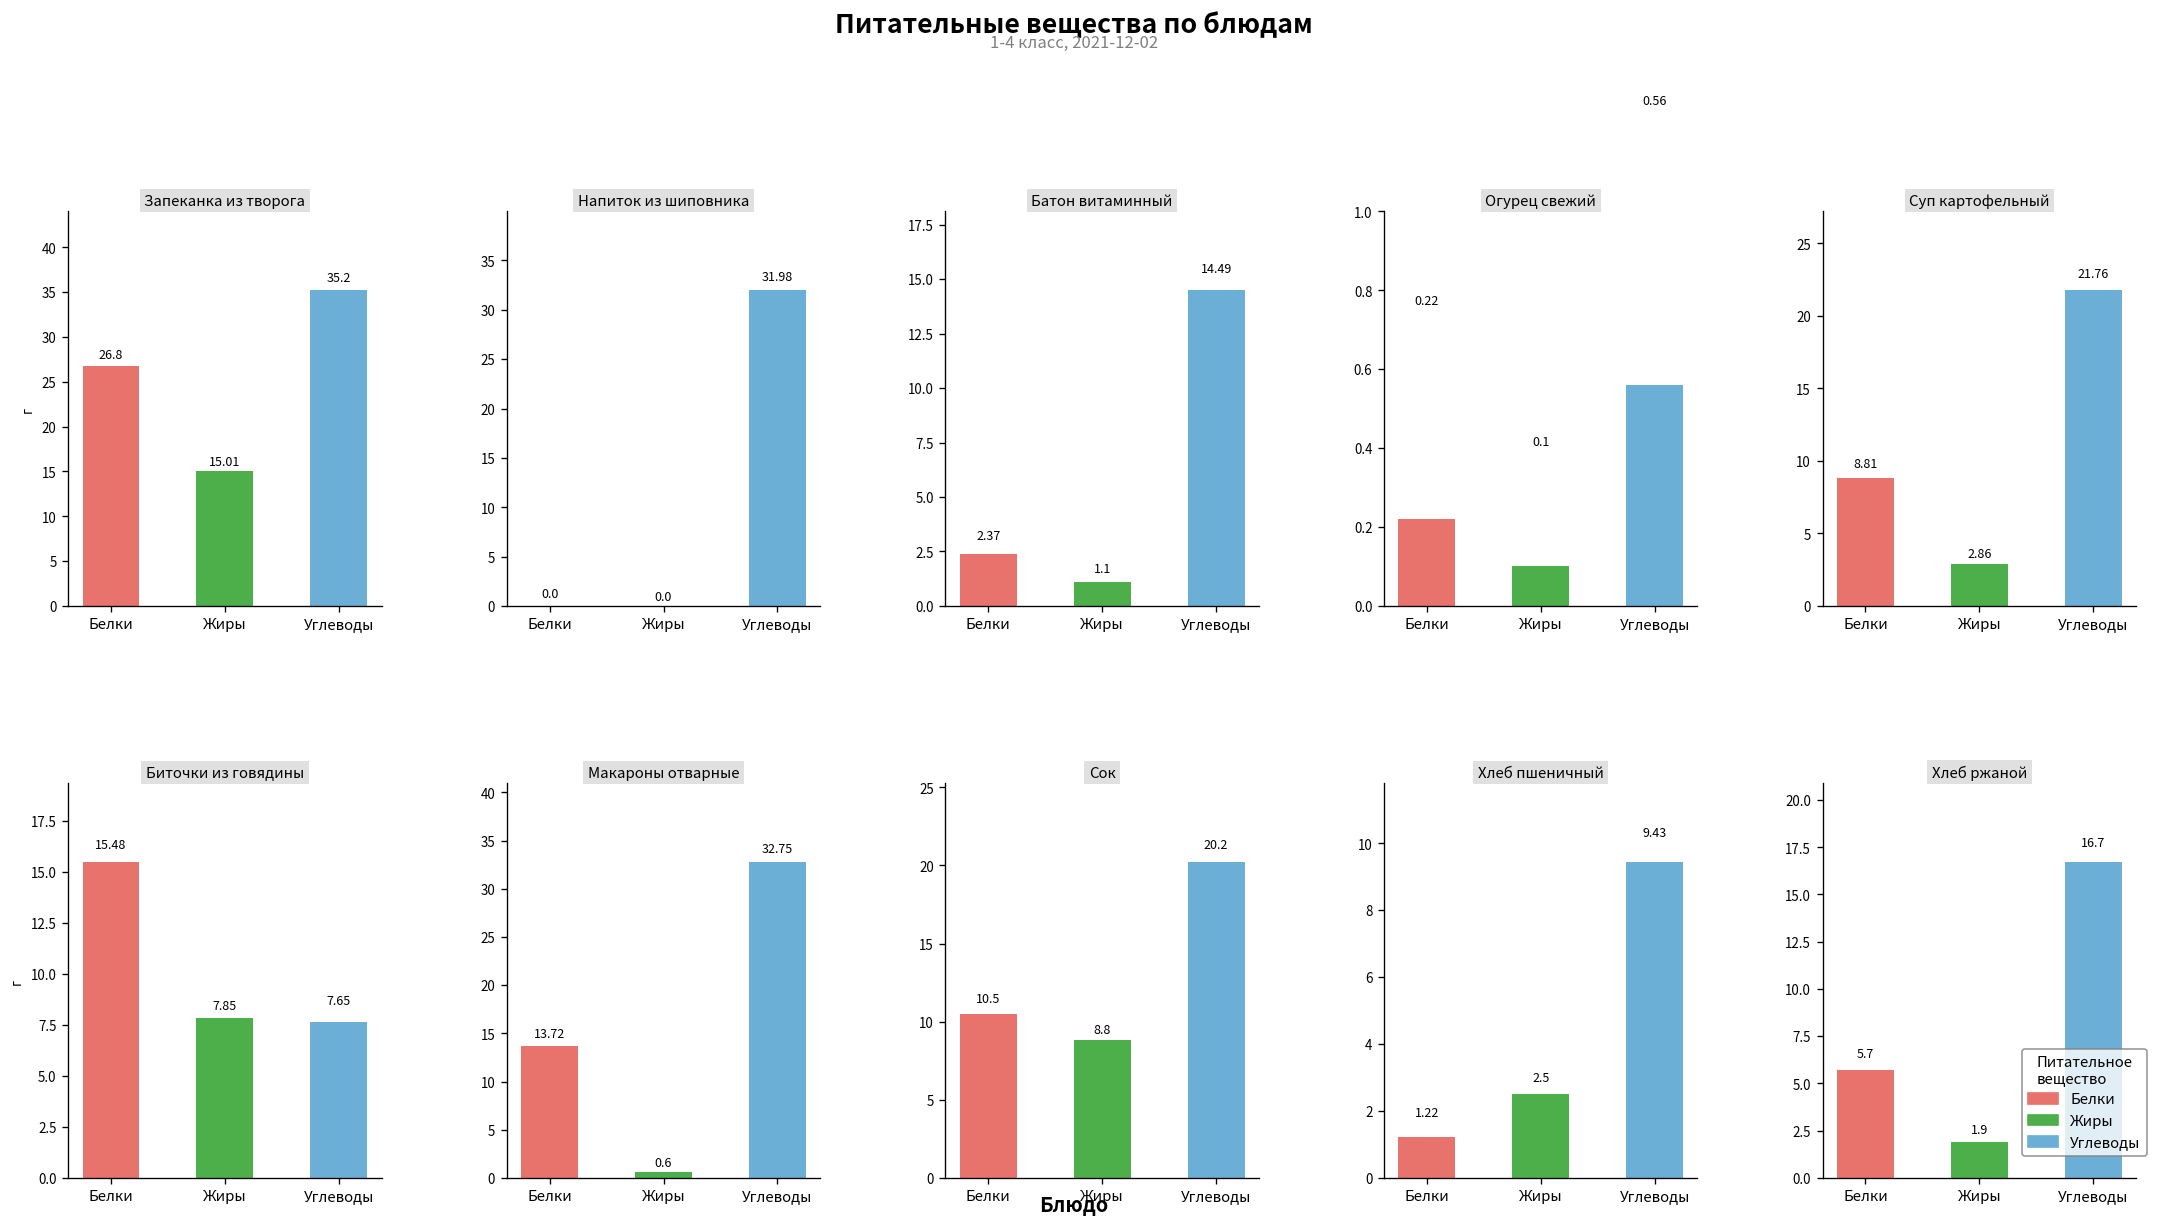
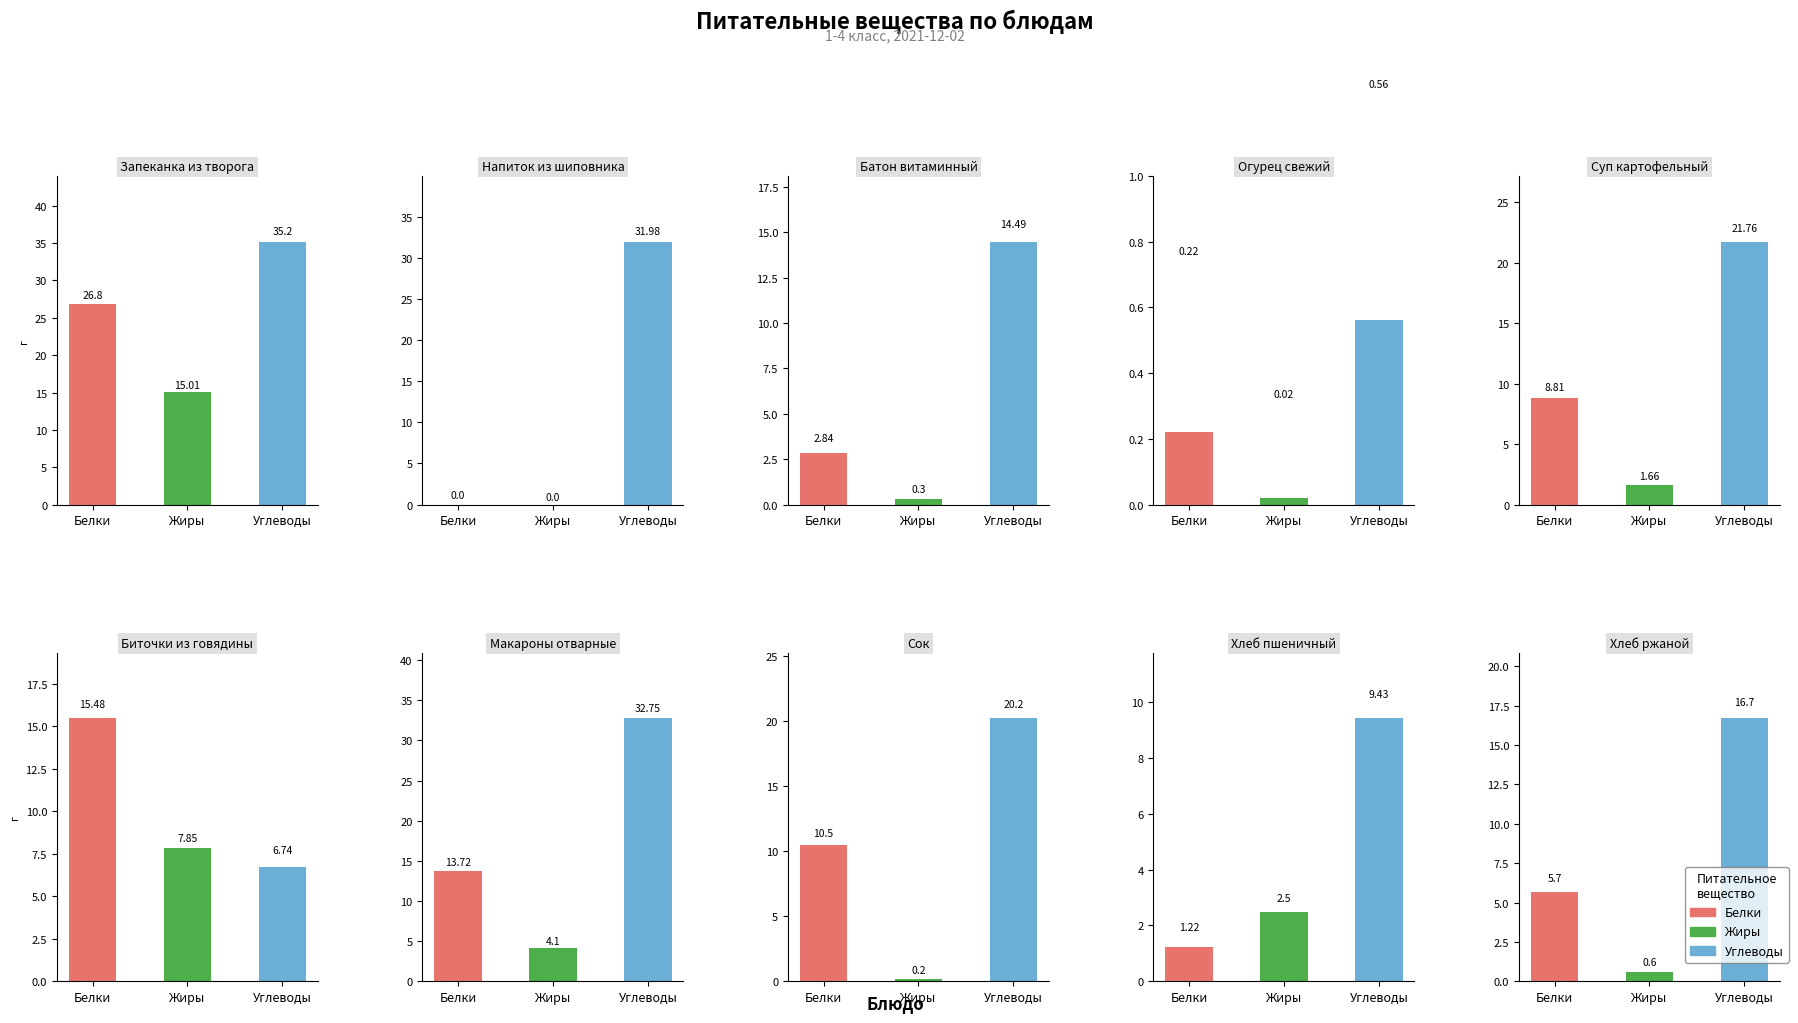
Батон витаминный, Белки: 2.37 -> 2.84
Батон витаминный, Жиры: 1.1 -> 0.3
Огурец свежий, Жиры: 0.1 -> 0.02
Суп картофельный, Жиры: 2.86 -> 1.66
Биточки из говядины, Углеводы: 7.65 -> 6.74
Макароны отварные, Жиры: 0.6 -> 4.1
Сок, Жиры: 8.8 -> 0.2
Хлеб ржаной, Жиры: 1.9 -> 0.6
